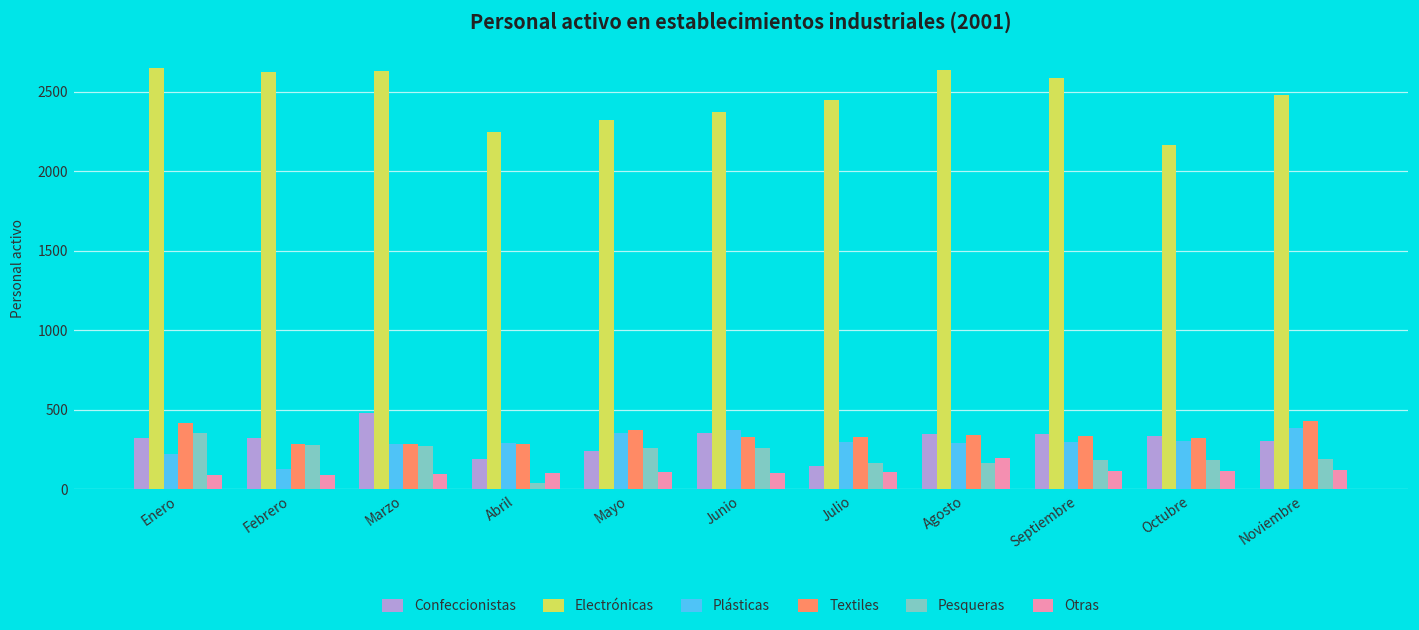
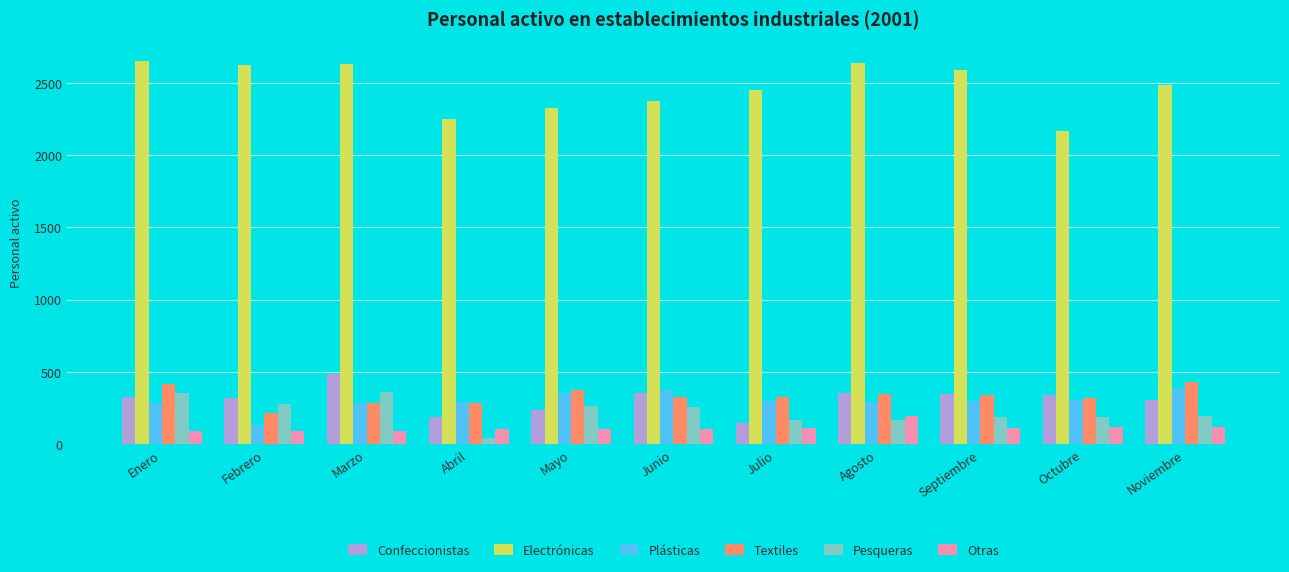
Plásticas, Enero: 230 -> 280
Textiles, Febrero: 280 -> 210
Pesqueras, Marzo: 280 -> 360
